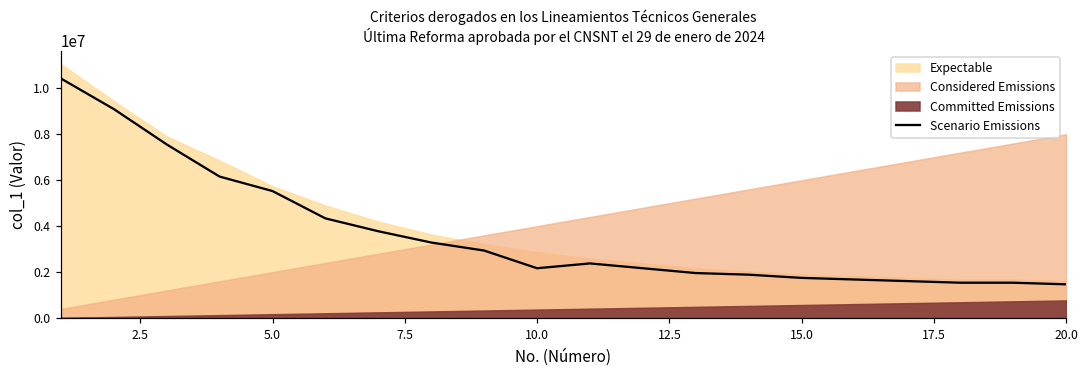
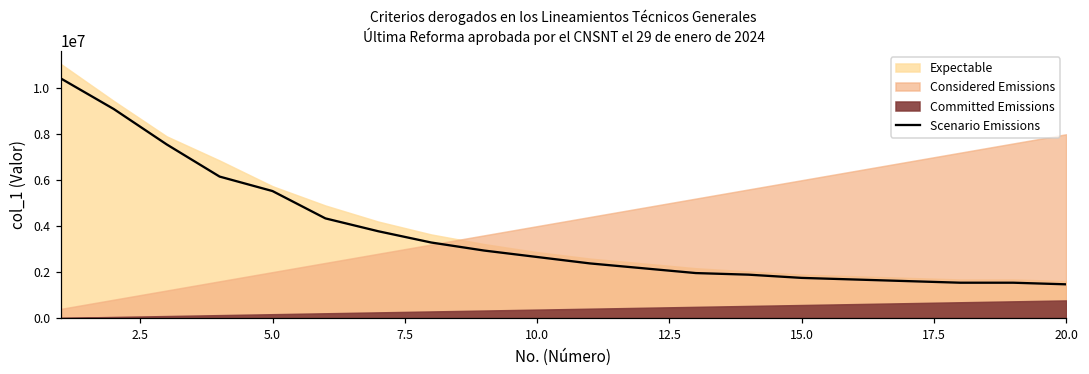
Scenario Emissions, 10.0: 2200000 -> 2700000
